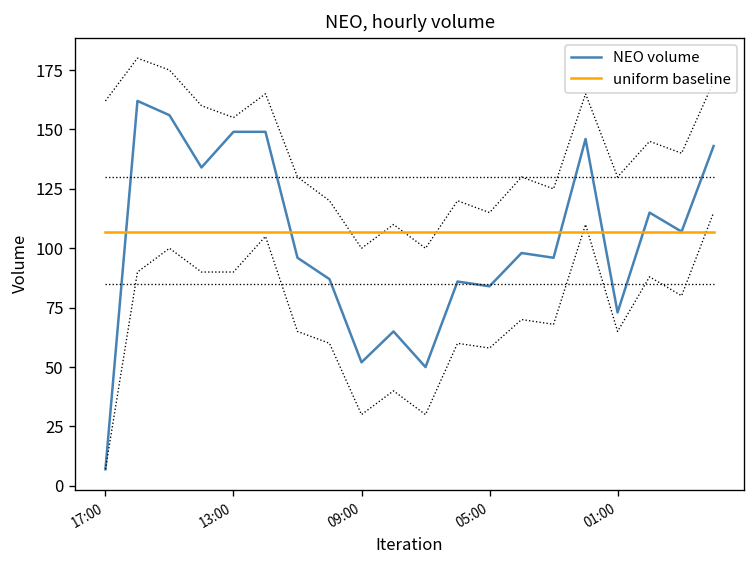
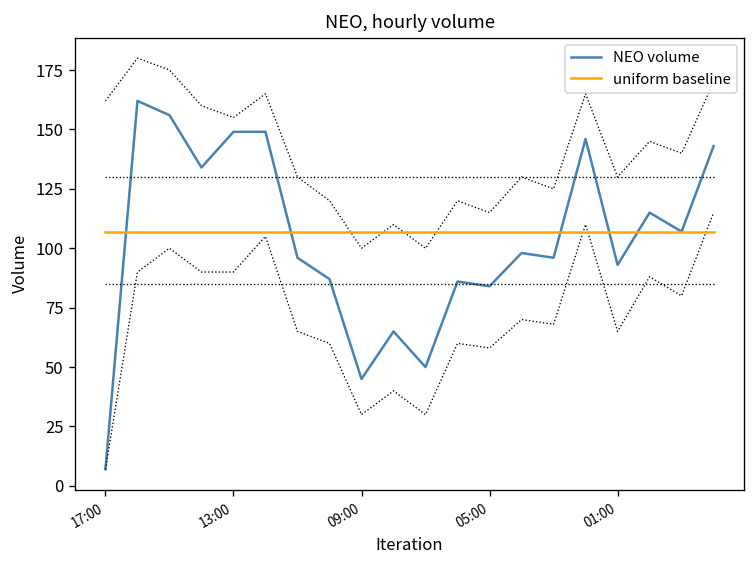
NEO volume, 09:00: 52 -> 45
NEO volume, 01:00: 73 -> 93
